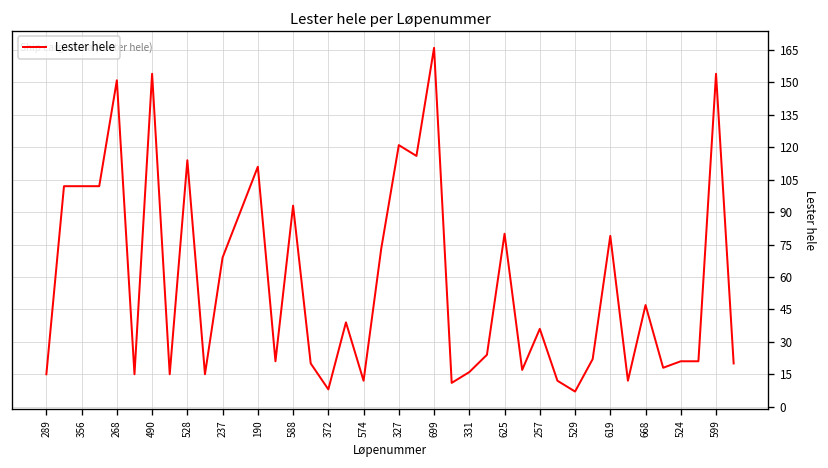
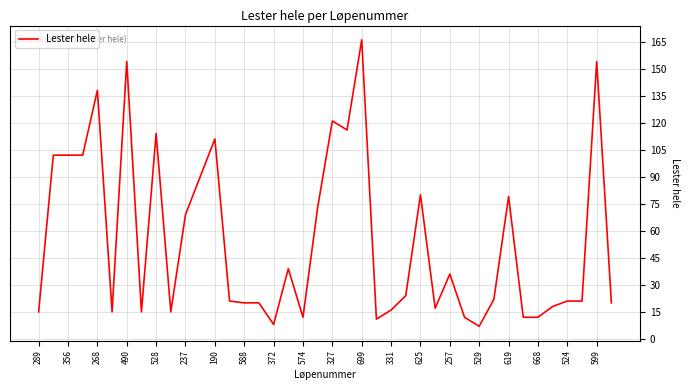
268: 151 -> 138
588: 93 -> 20
668: 47 -> 12
